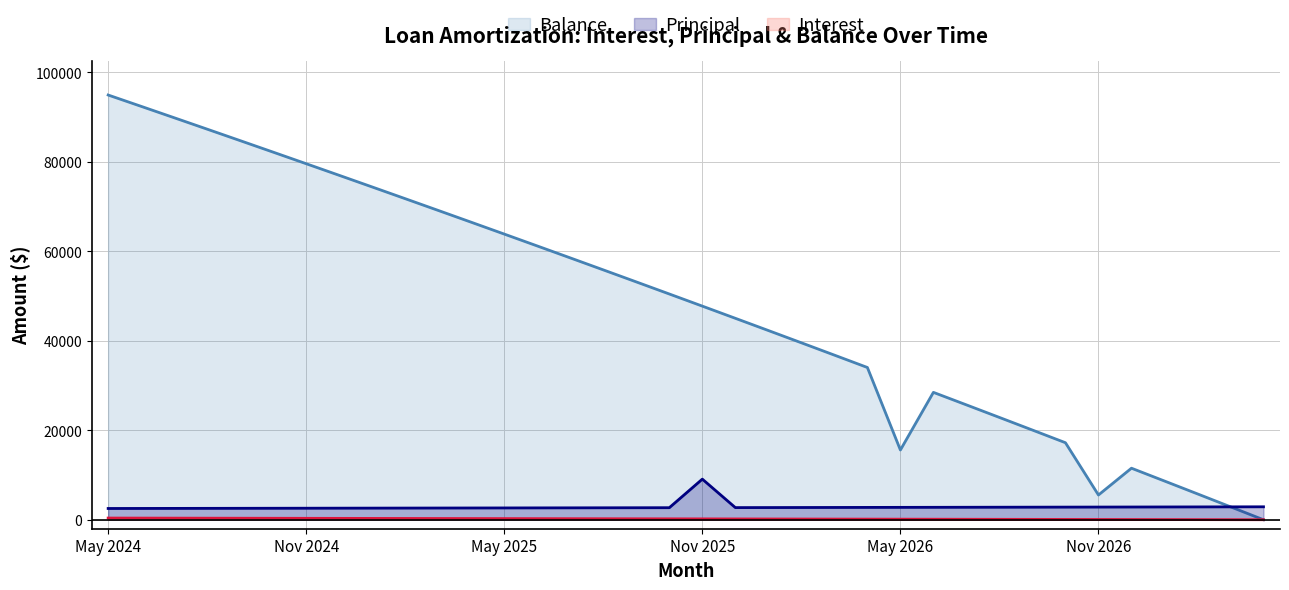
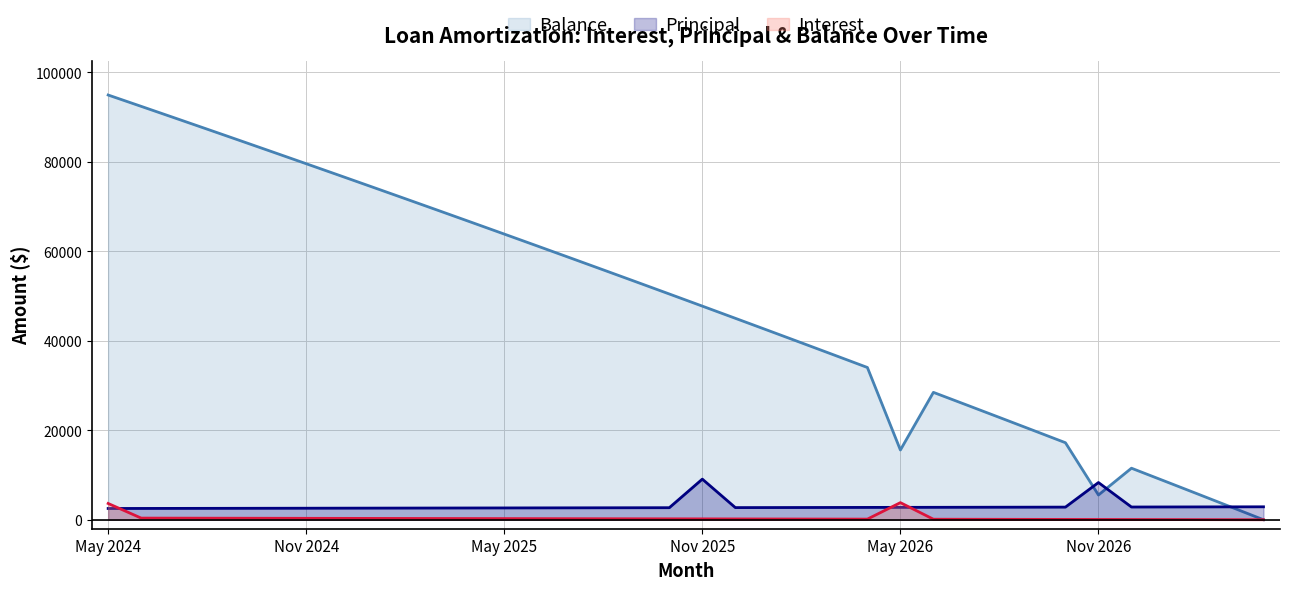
Interest, May 2024: 0 -> 4000
Interest, May 2026: 0 -> 4000
Principal, Nov 2026: 3000 -> 8000
